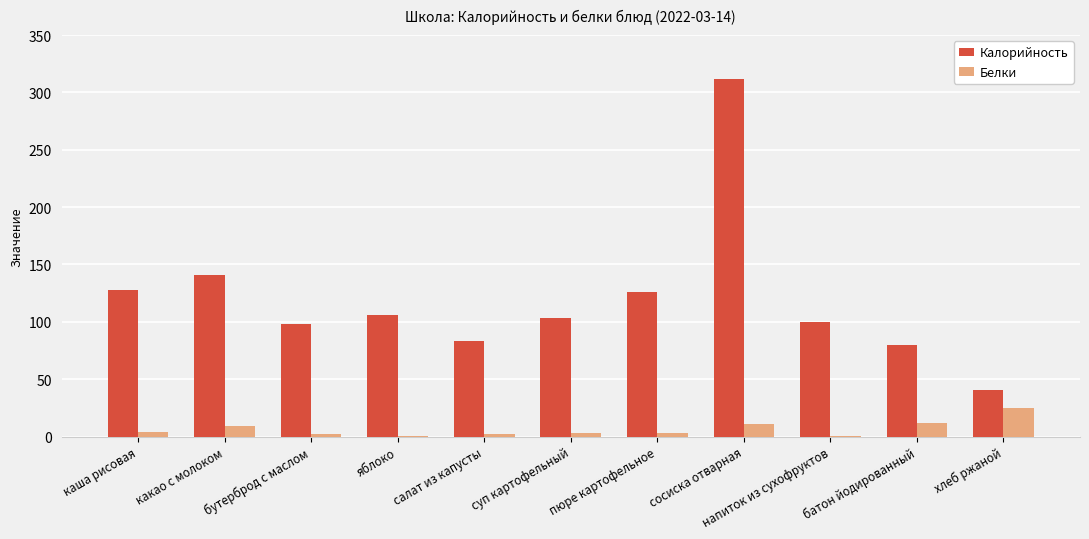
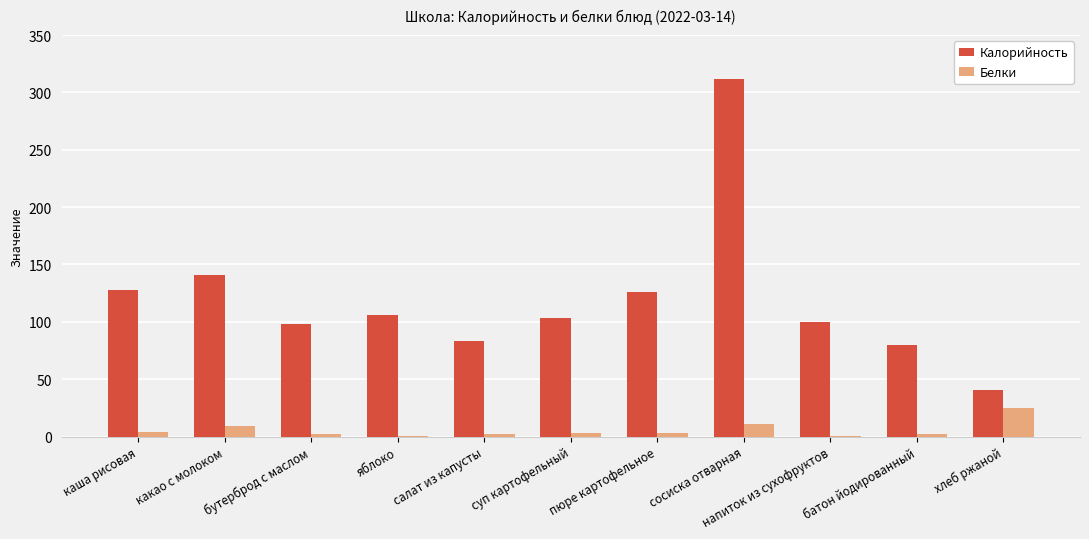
Белки, батон йодированный: 12 -> 2
